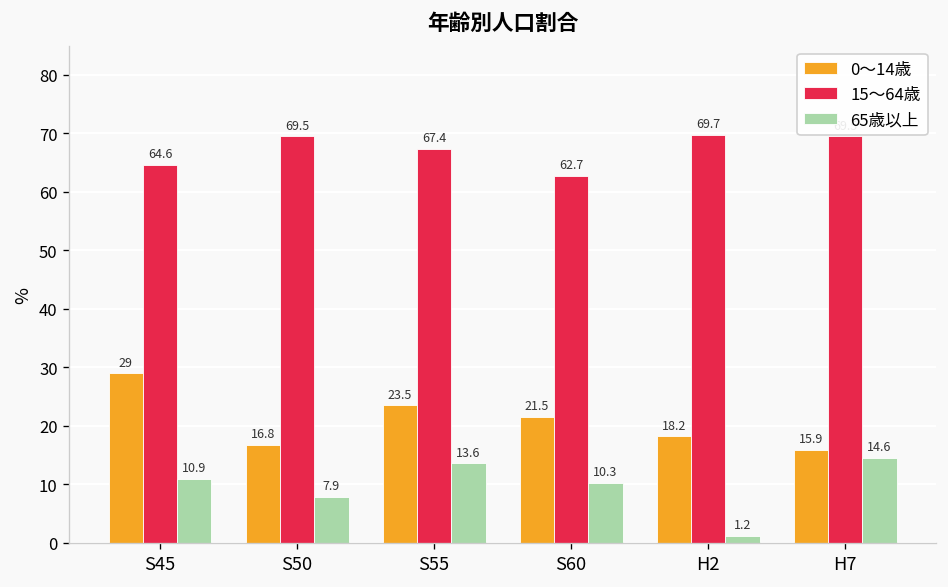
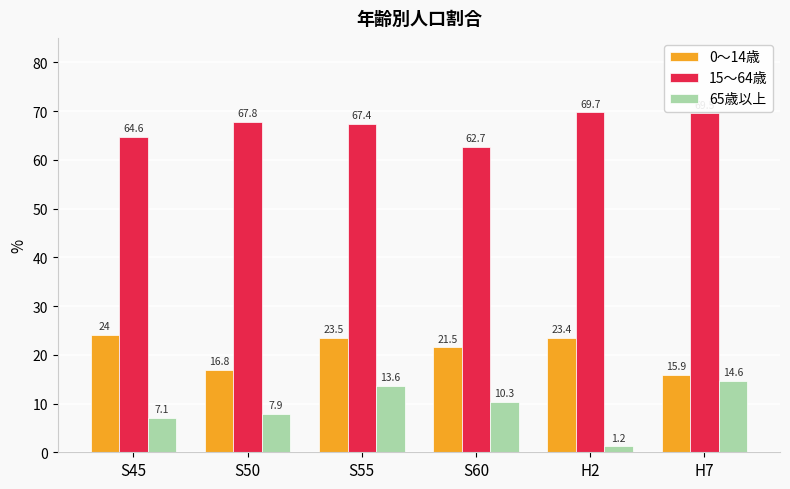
0～14歳, S45: 29 -> 24
65歳以上, S45: 10.9 -> 7.1
15～64歳, S50: 69.5 -> 67.8
0～14歳, H2: 18.2 -> 23.4
